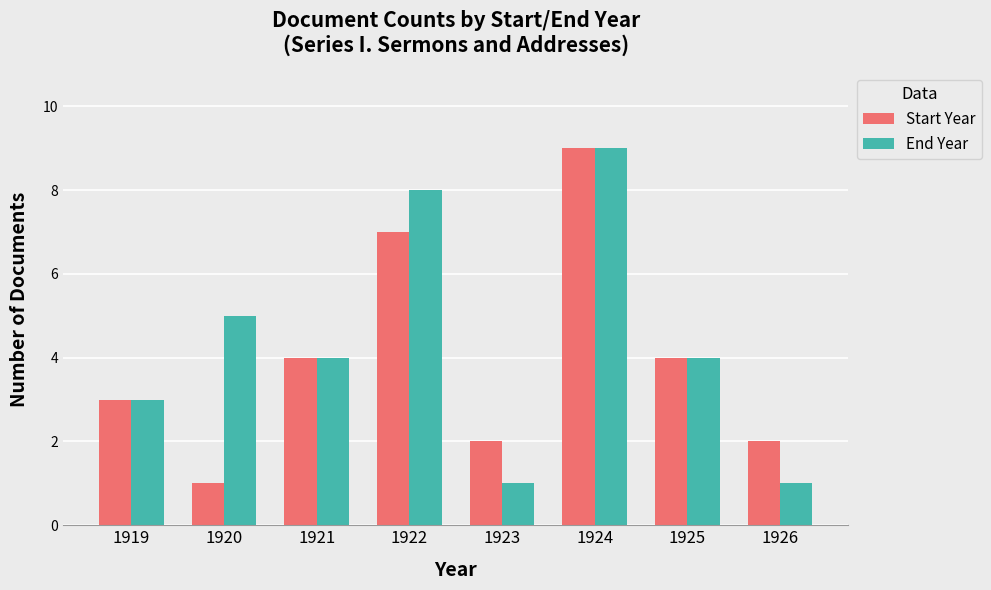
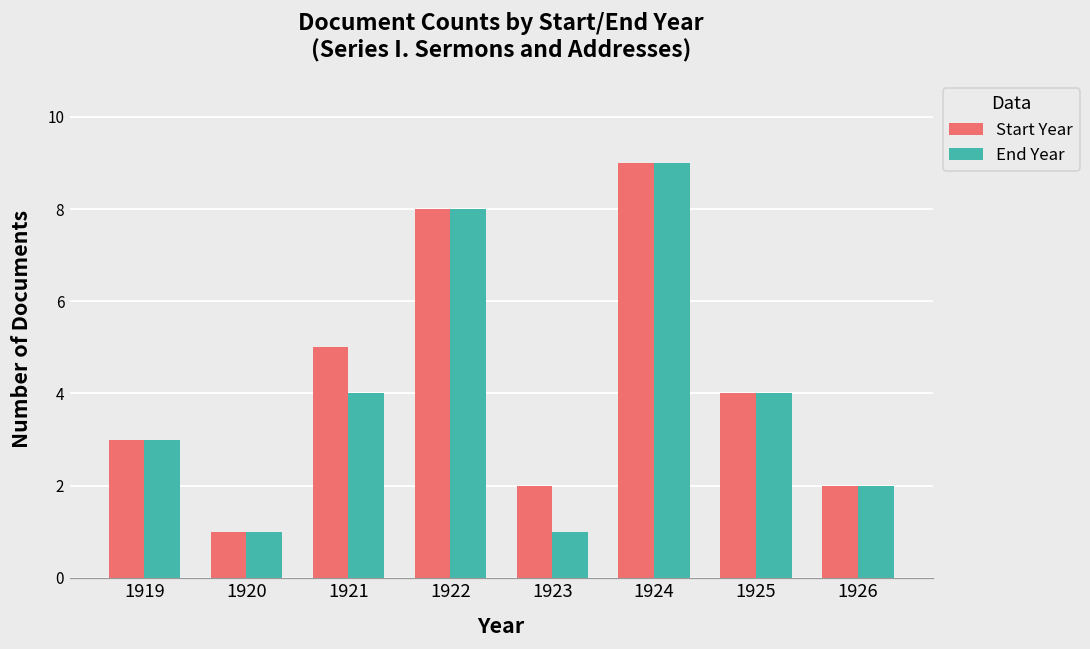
End Year, 1920: 5 -> 1
Start Year, 1921: 4 -> 5
Start Year, 1922: 7 -> 8
End Year, 1926: 1 -> 2
